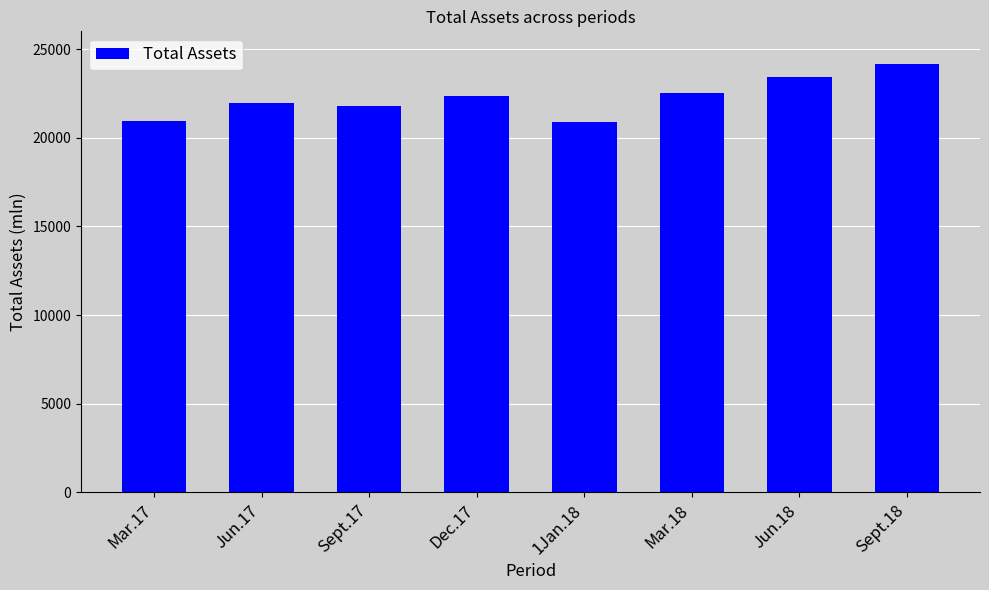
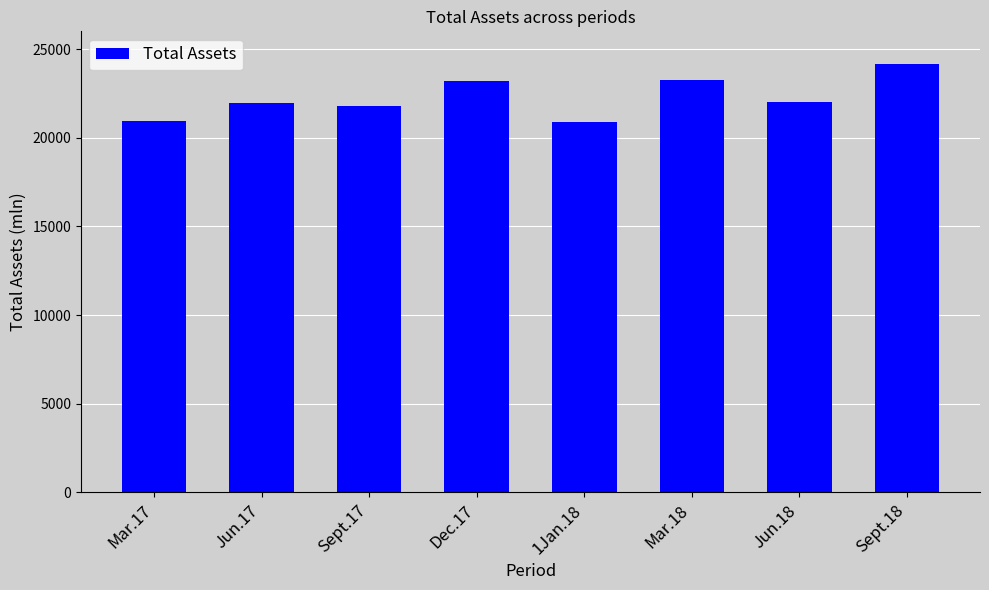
Dec.17: 22300 -> 23200
Mar.18: 22500 -> 23200
Jun.18: 23400 -> 22000
